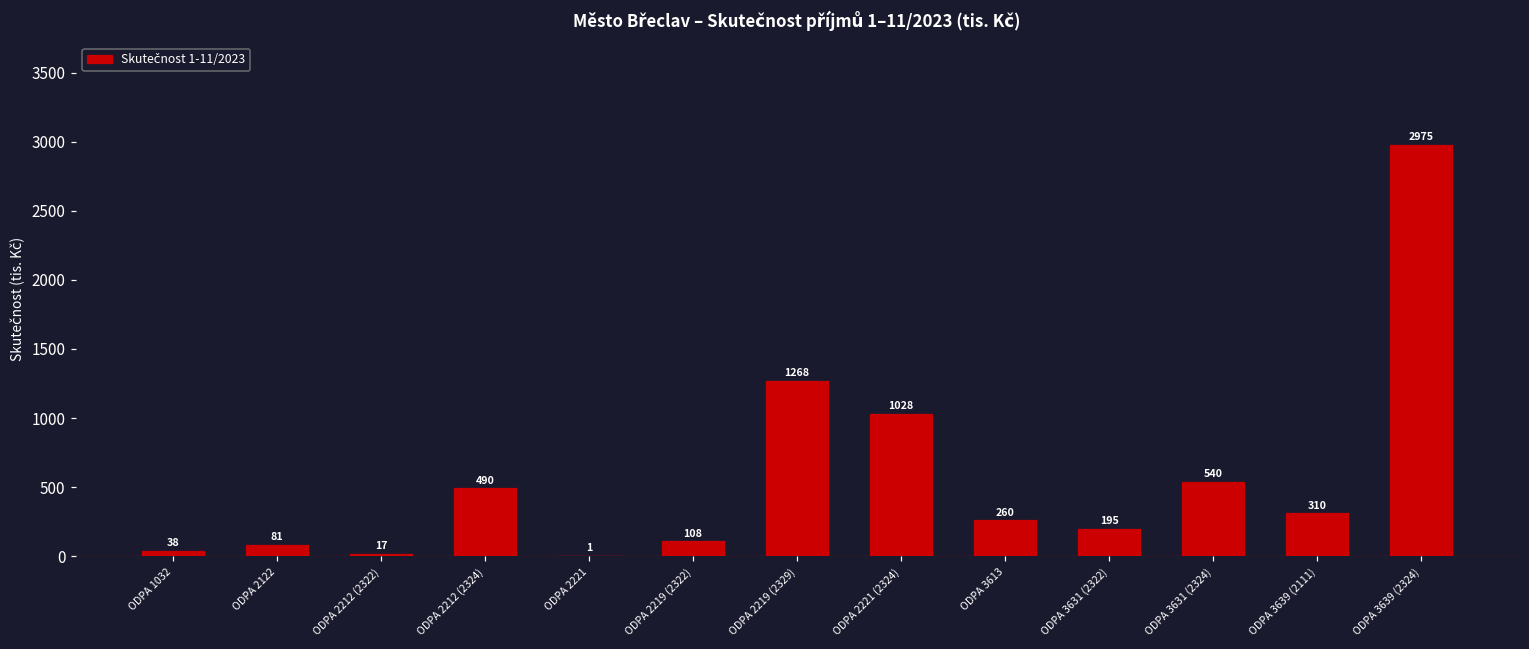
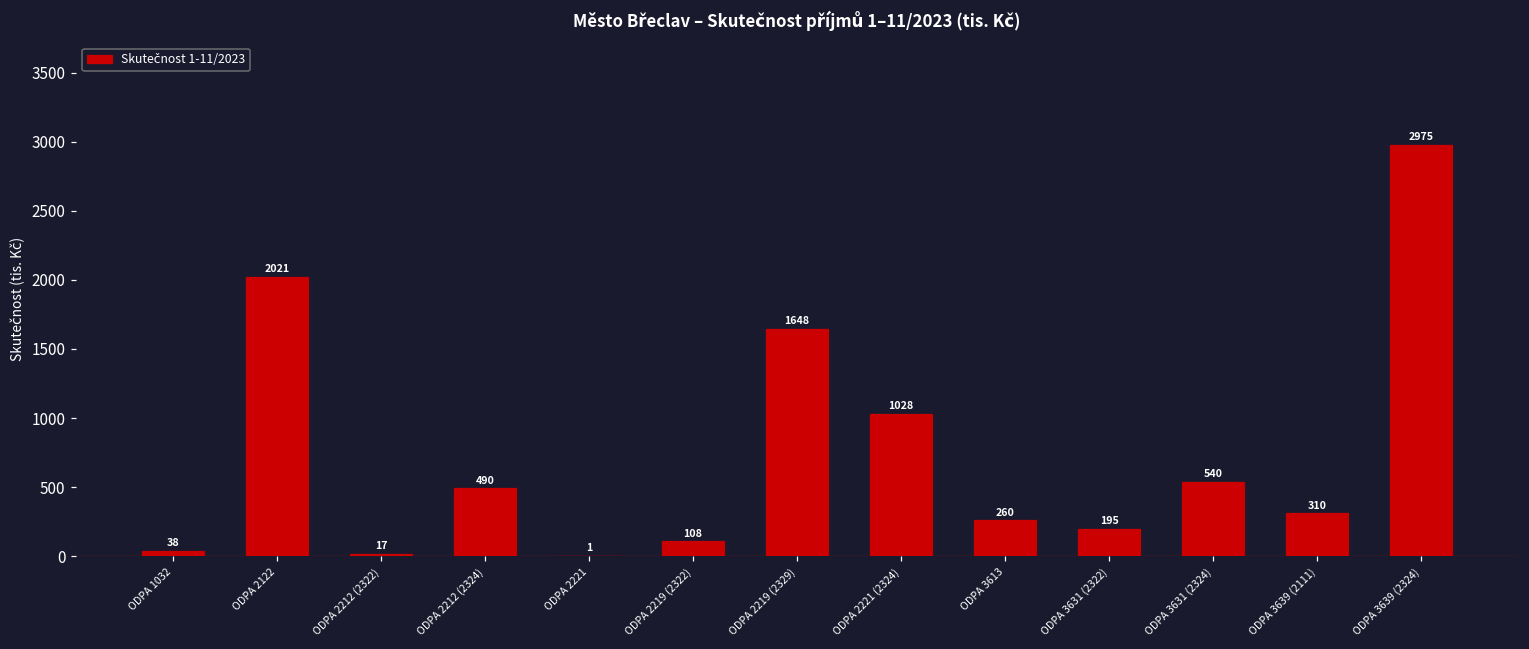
ODPA 2122: 81 -> 2021
ODPA 2219 (2329): 1268 -> 1648
